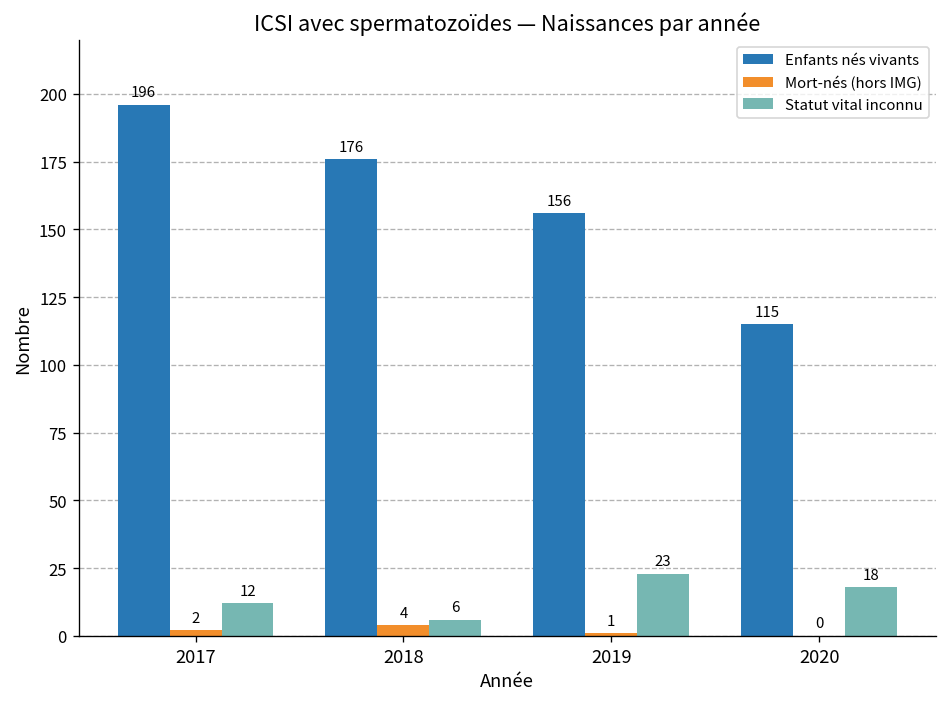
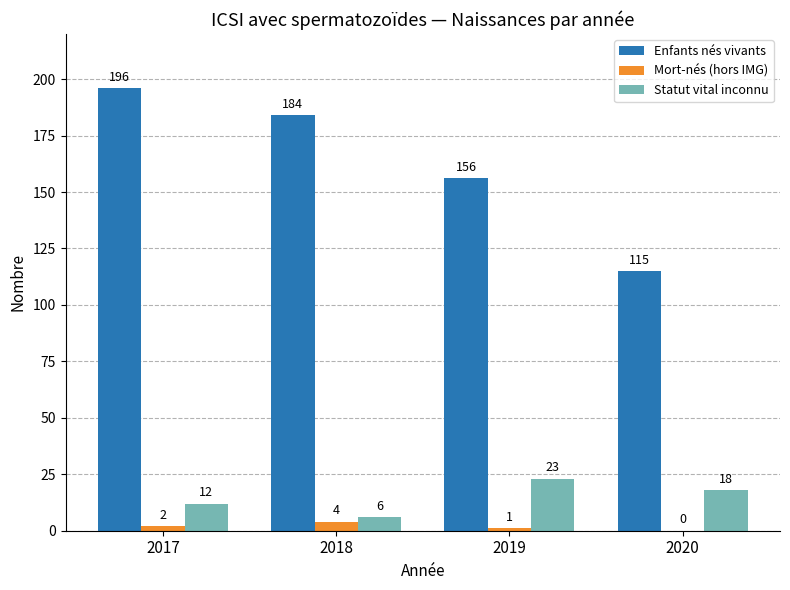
Enfants nés vivants, 2018: 176 -> 184
